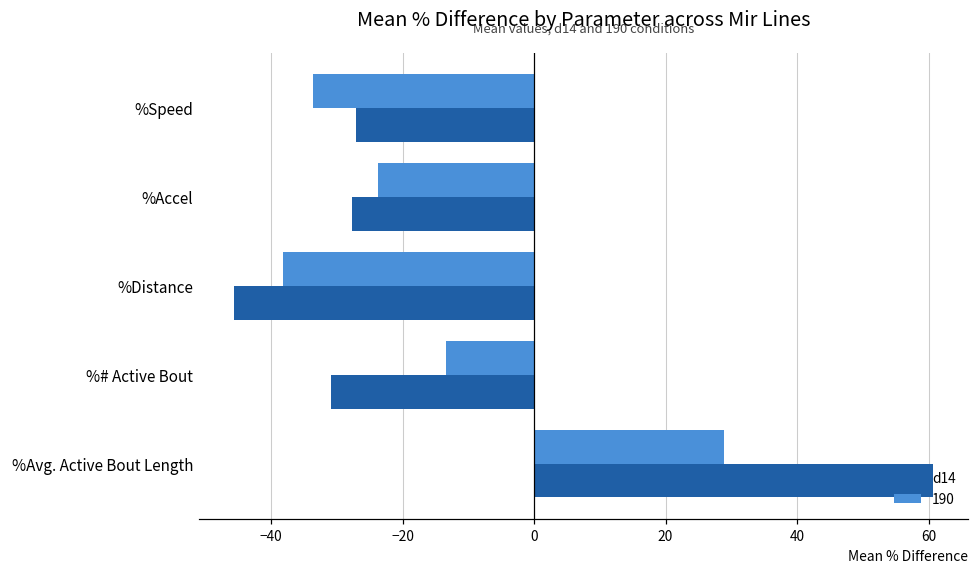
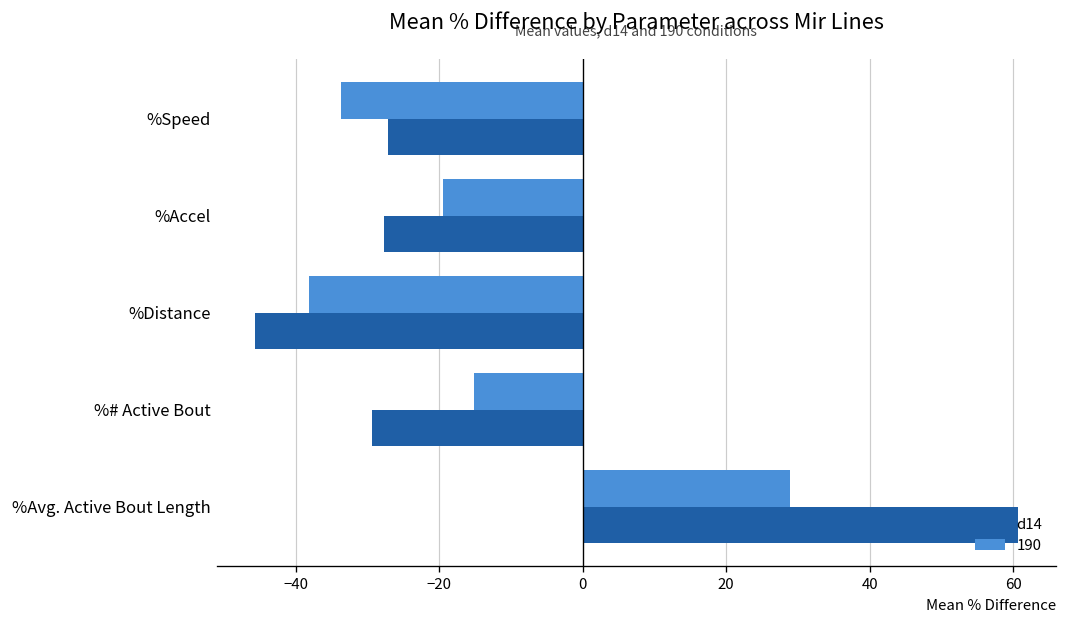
190, %Accel: -24 -> -20
190, %# Active Bout: -13 -> -15
d14, %# Active Bout: -31 -> -29
